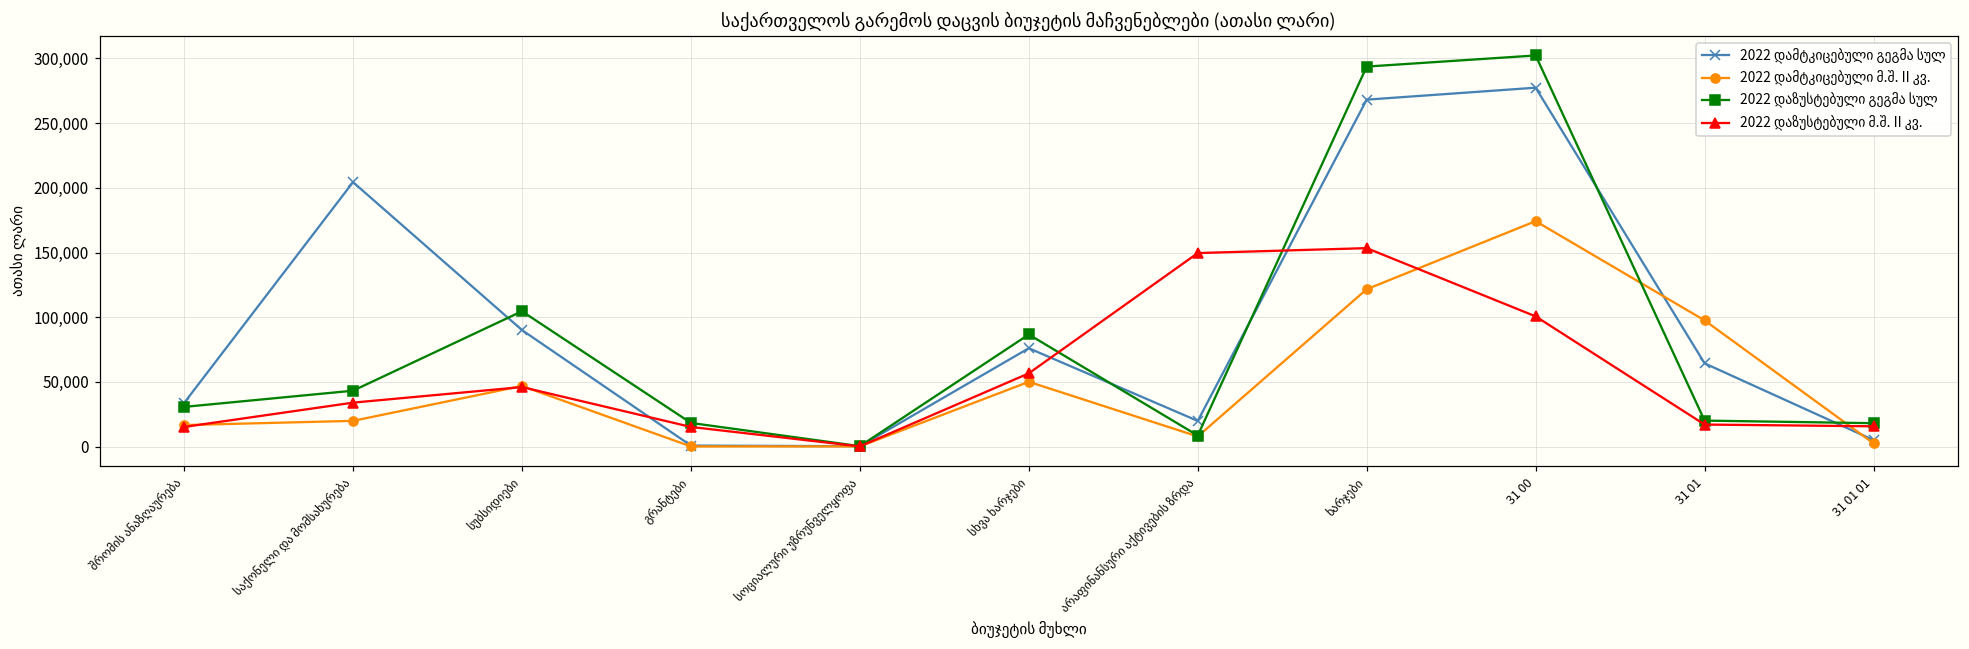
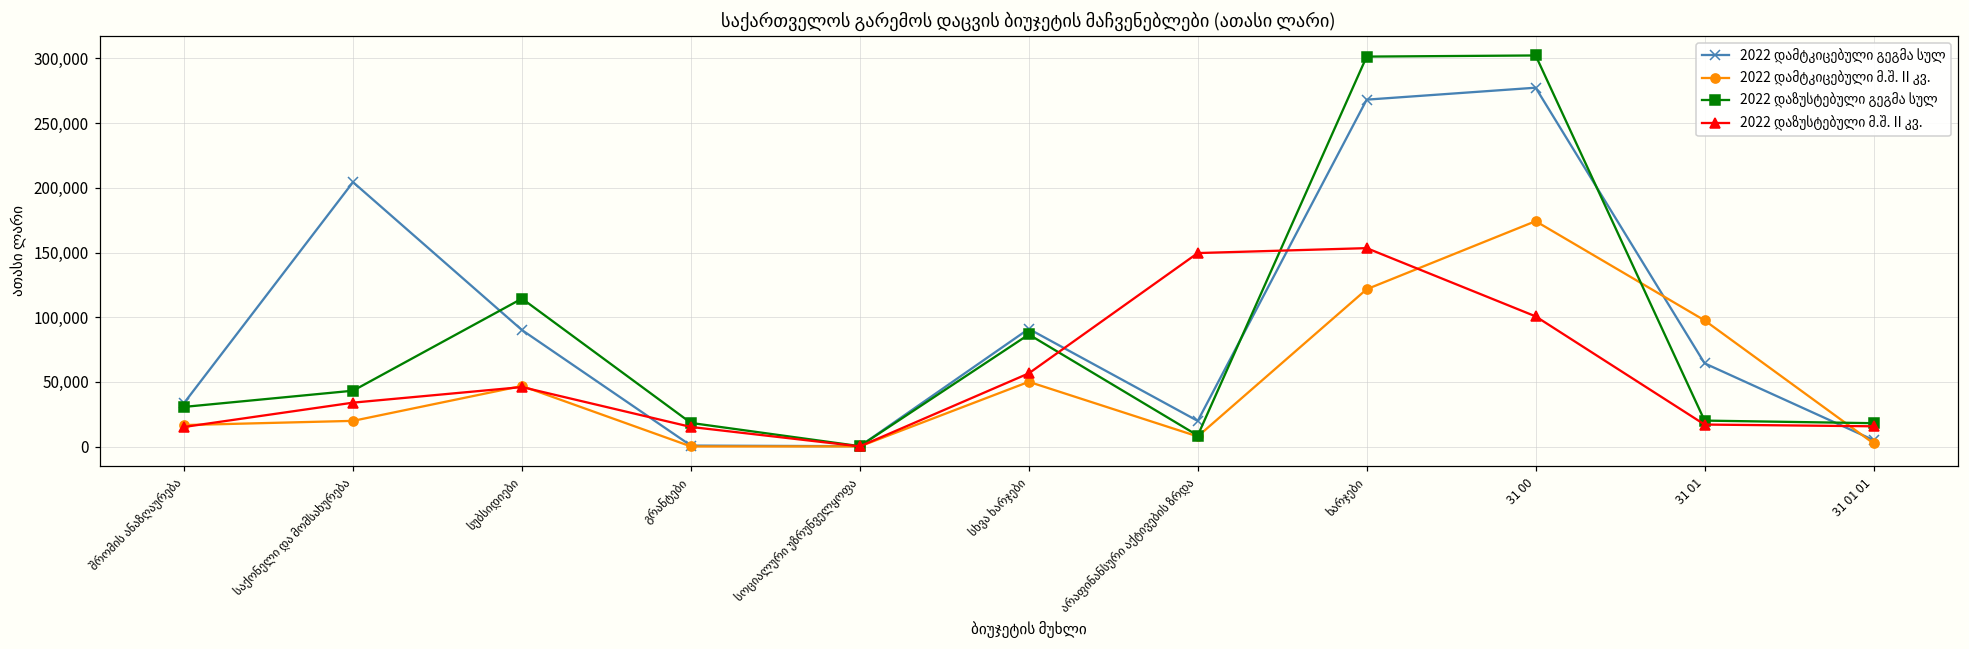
2022 დაზუსტებული გეგმა სულ, სუბსიდიები: 105,000 -> 114,000
2022 დამტკიცებული გეგმა სულ, სხვა ხარჯები: 76,000 -> 91,000
2022 დაზუსტებული გეგმა სულ, ხარჯები: 294,000 -> 301,000
